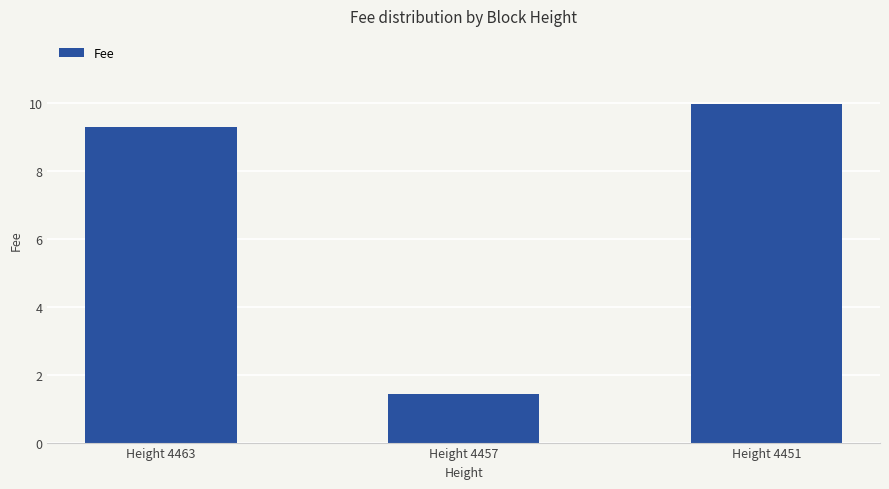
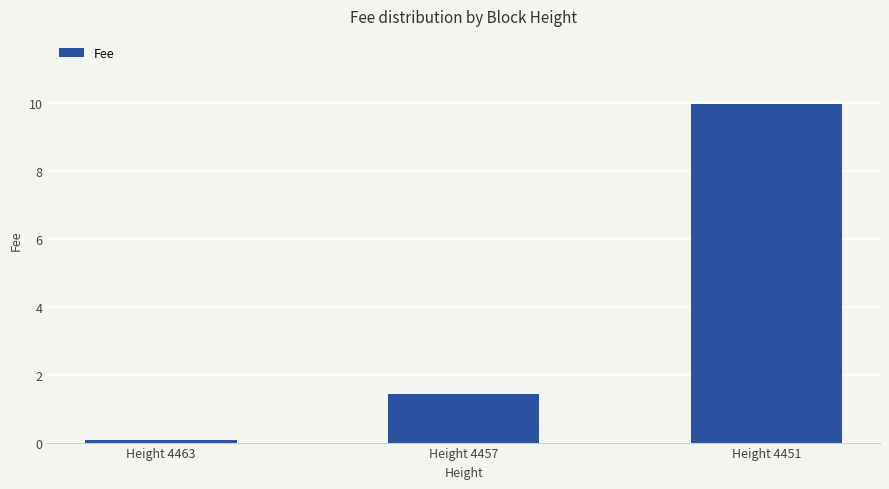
Height 4463: 9.3 -> 0.1
